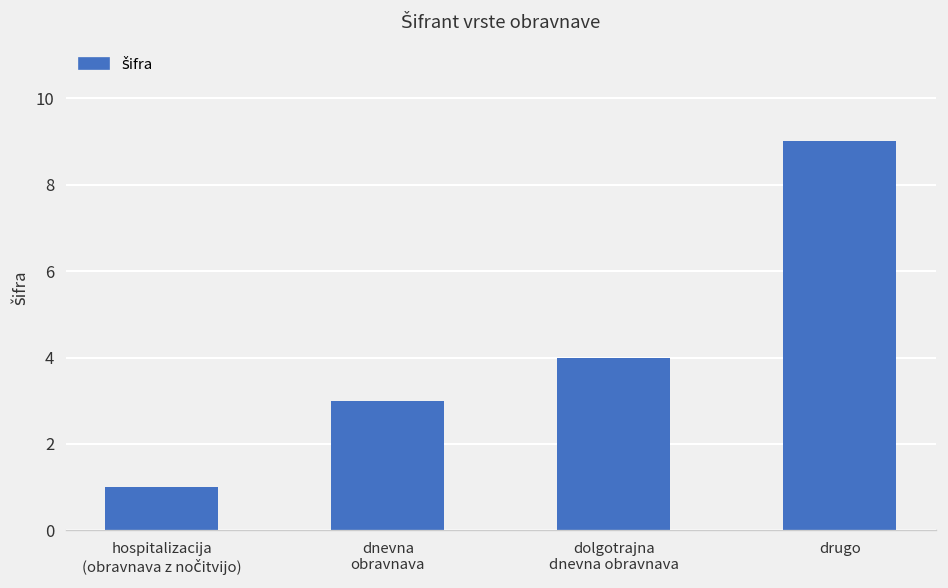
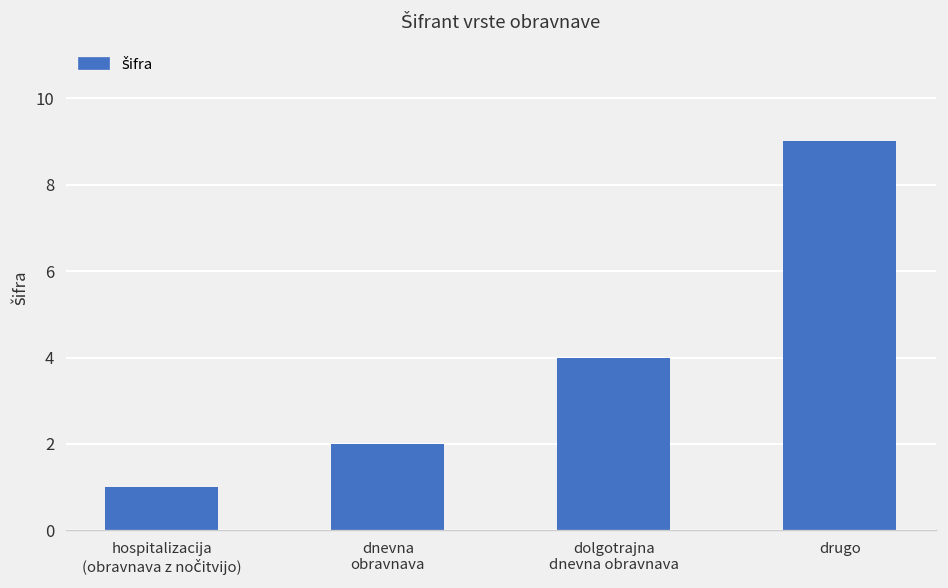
dnevna obravnava: 3 -> 2
